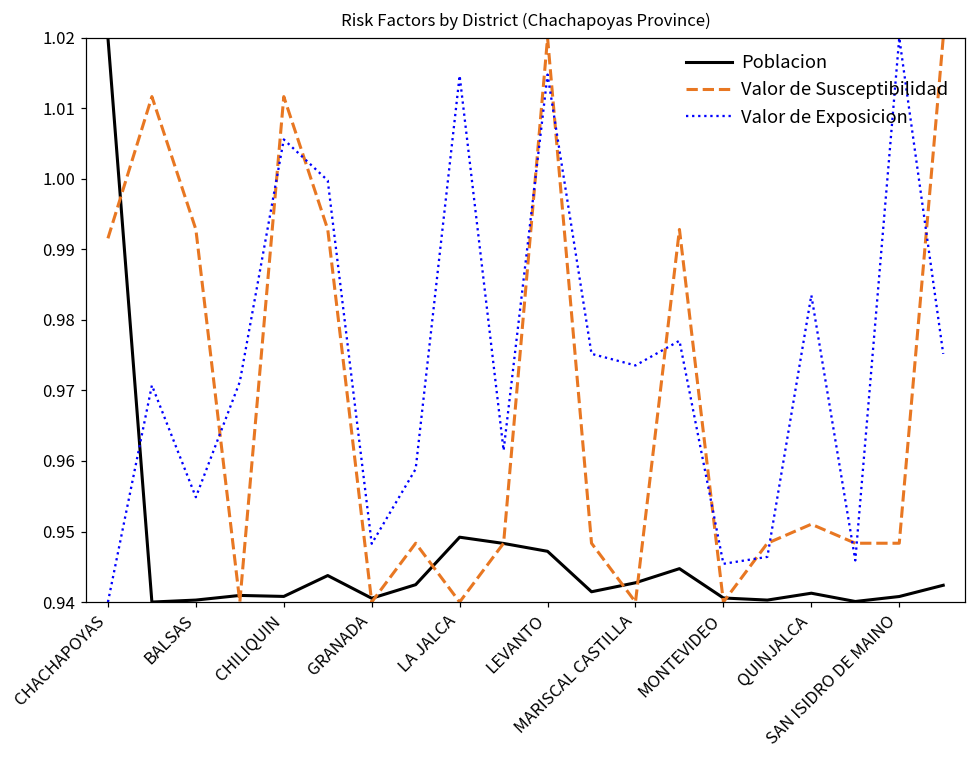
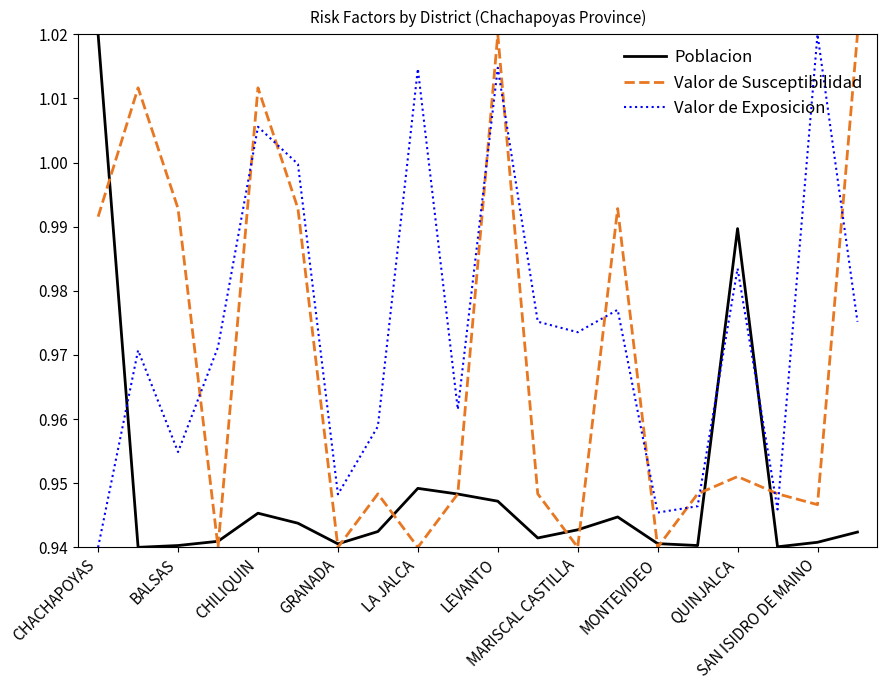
Poblacion, CHILIQUIN: 0.941 -> 0.945
Poblacion, QUINJALCA: 0.941 -> 0.990
Valor de Susceptibilidad, SAN ISIDRO DE MAINO: 0.948 -> 0.947
